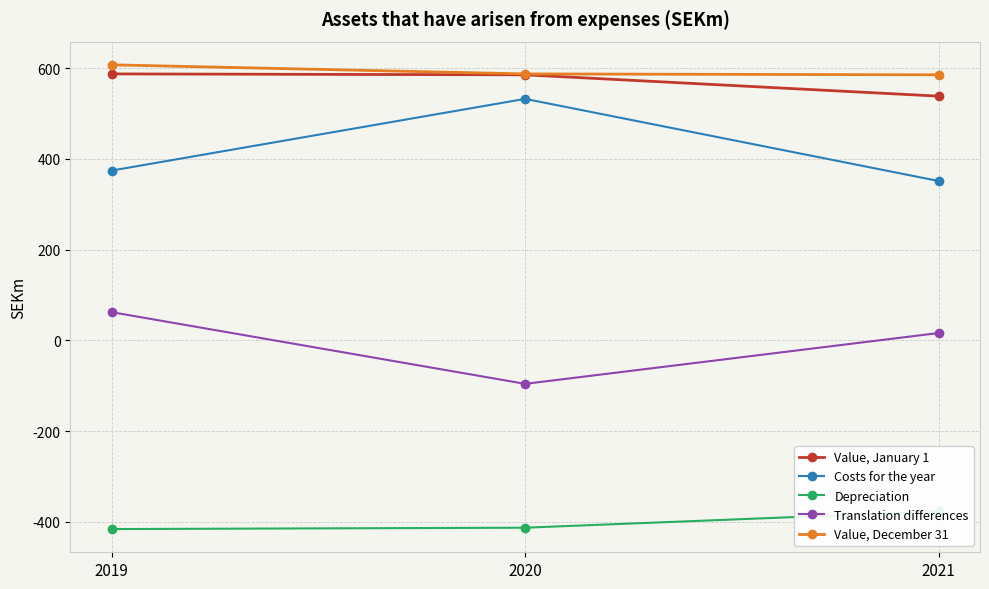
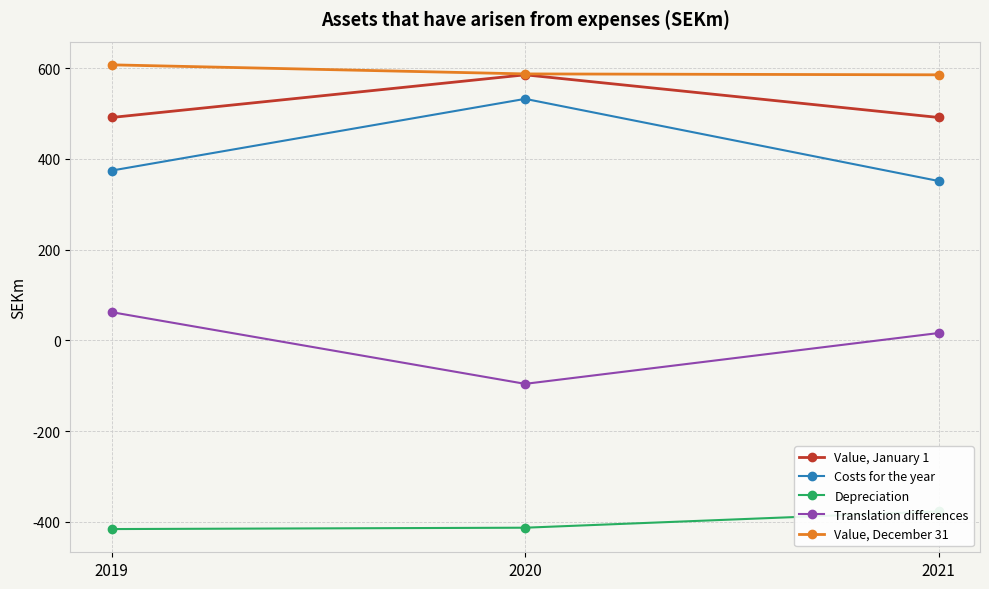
Value, January 1, 2019: 590 -> 490
Value, January 1, 2021: 540 -> 490
